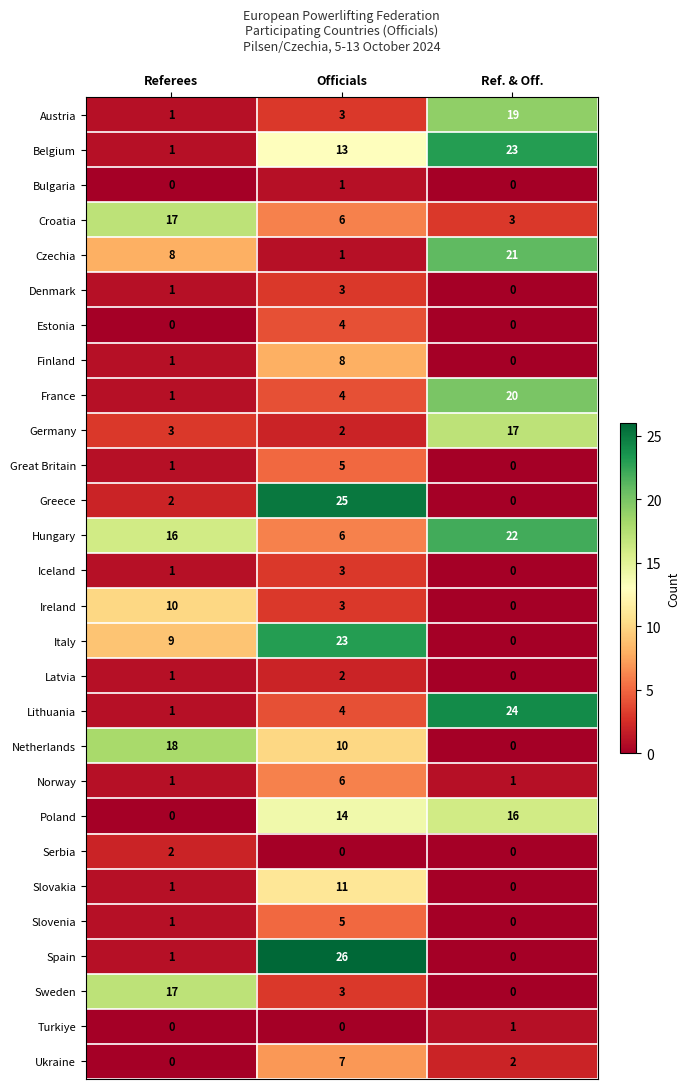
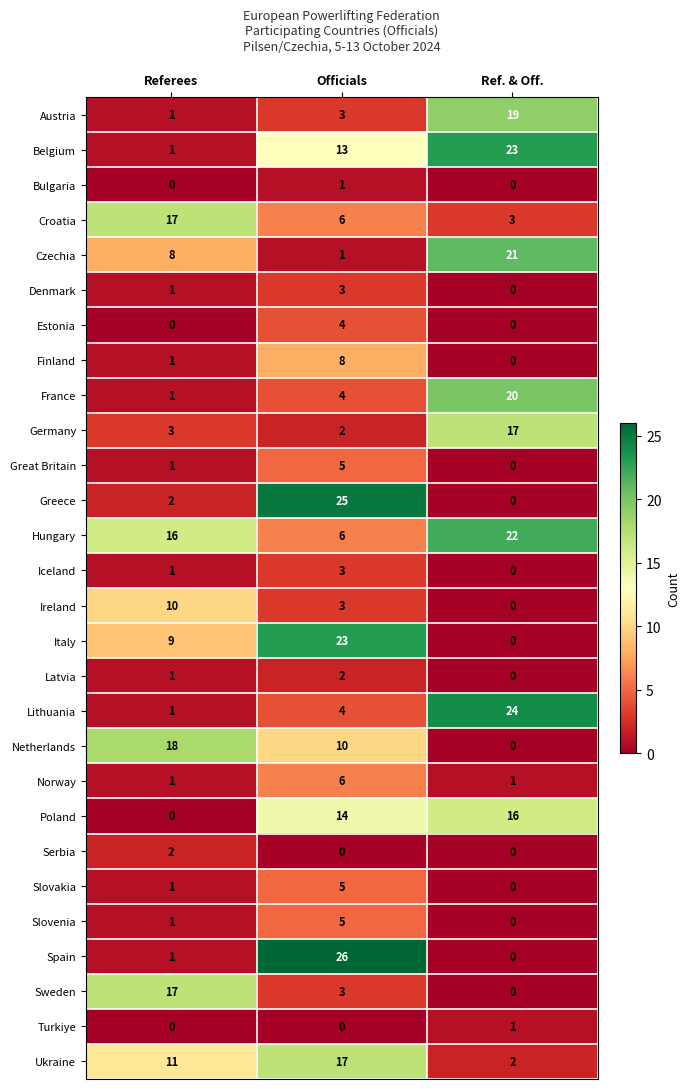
Slovakia, Officials: 11 -> 5
Ukraine, Referees: 0 -> 11
Ukraine, Officials: 7 -> 17
